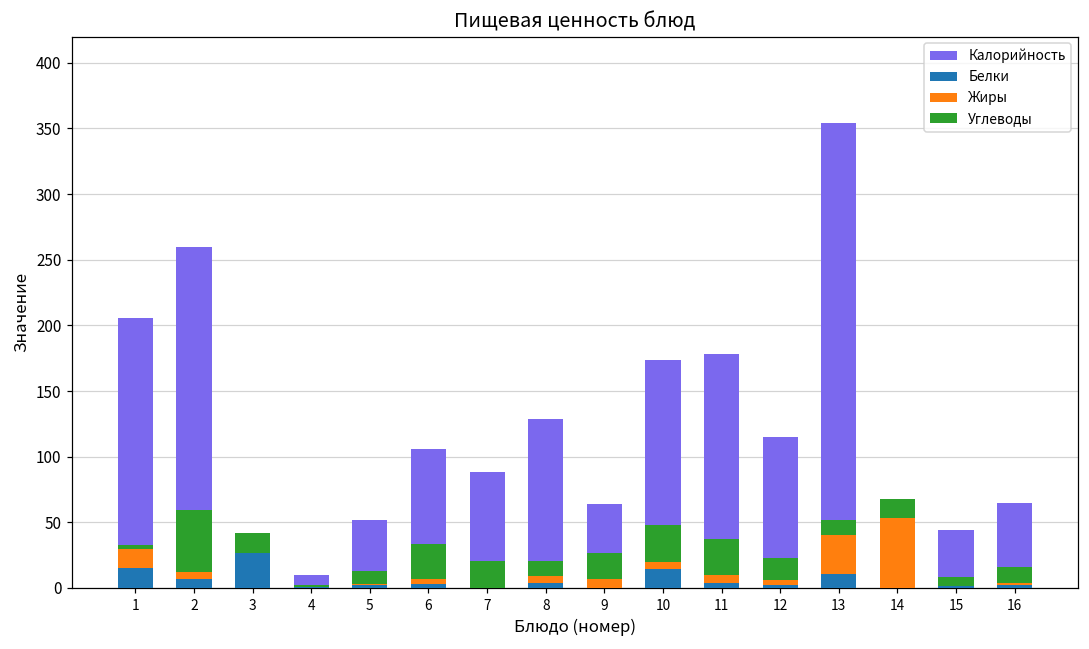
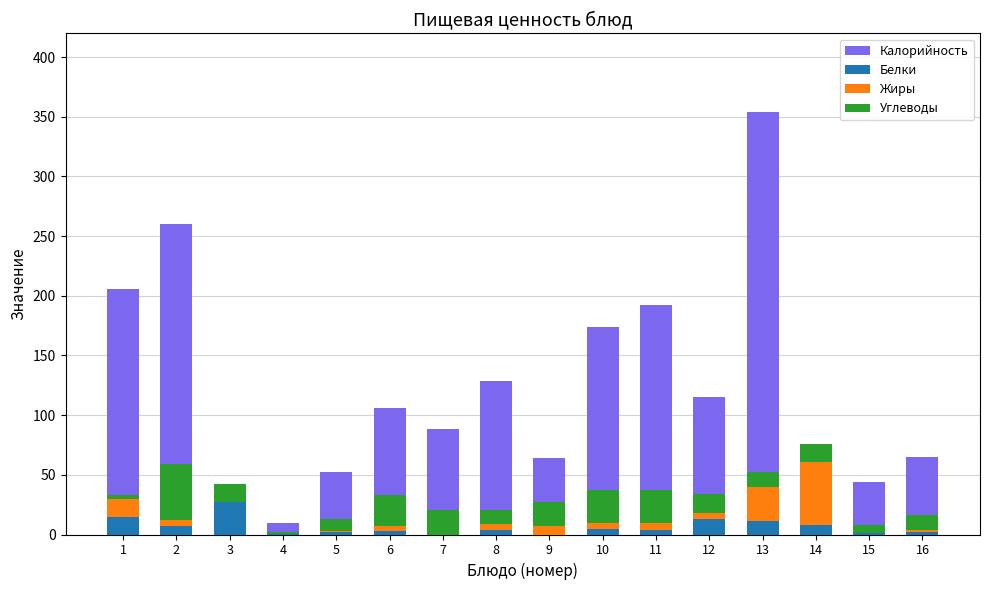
Белки, 10: 15 -> 5
Калорийность, 11: 178 -> 192
Белки, 12: 2 -> 13
Белки, 14: 0 -> 8
